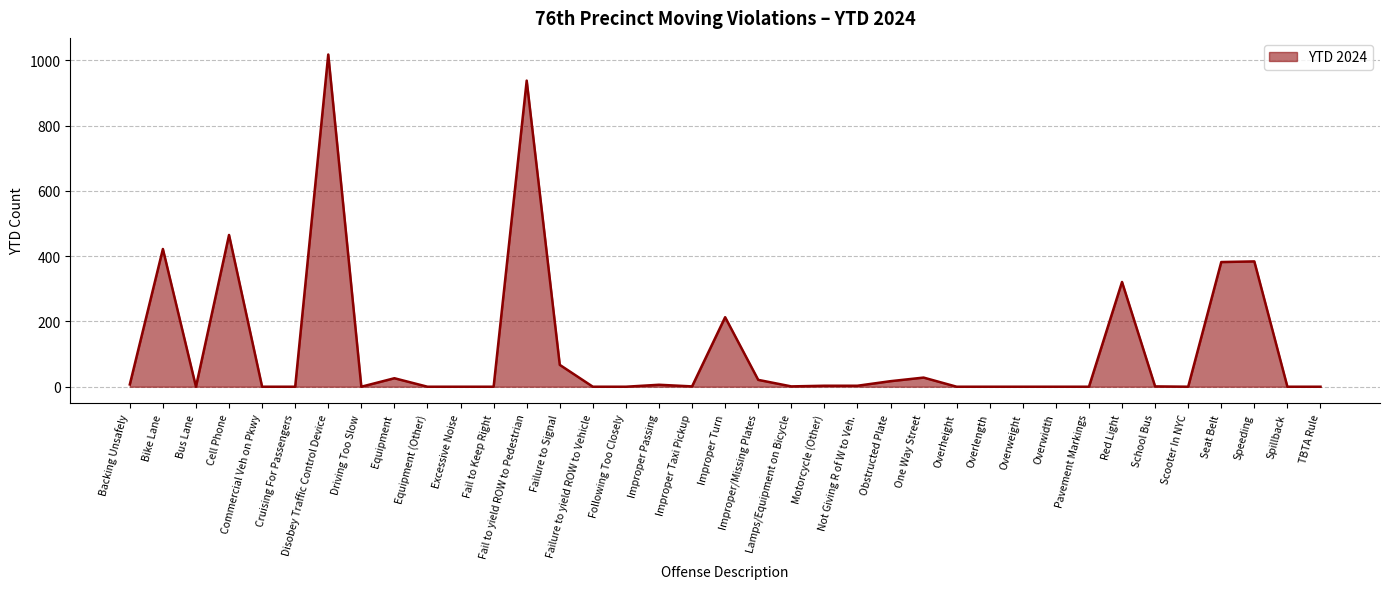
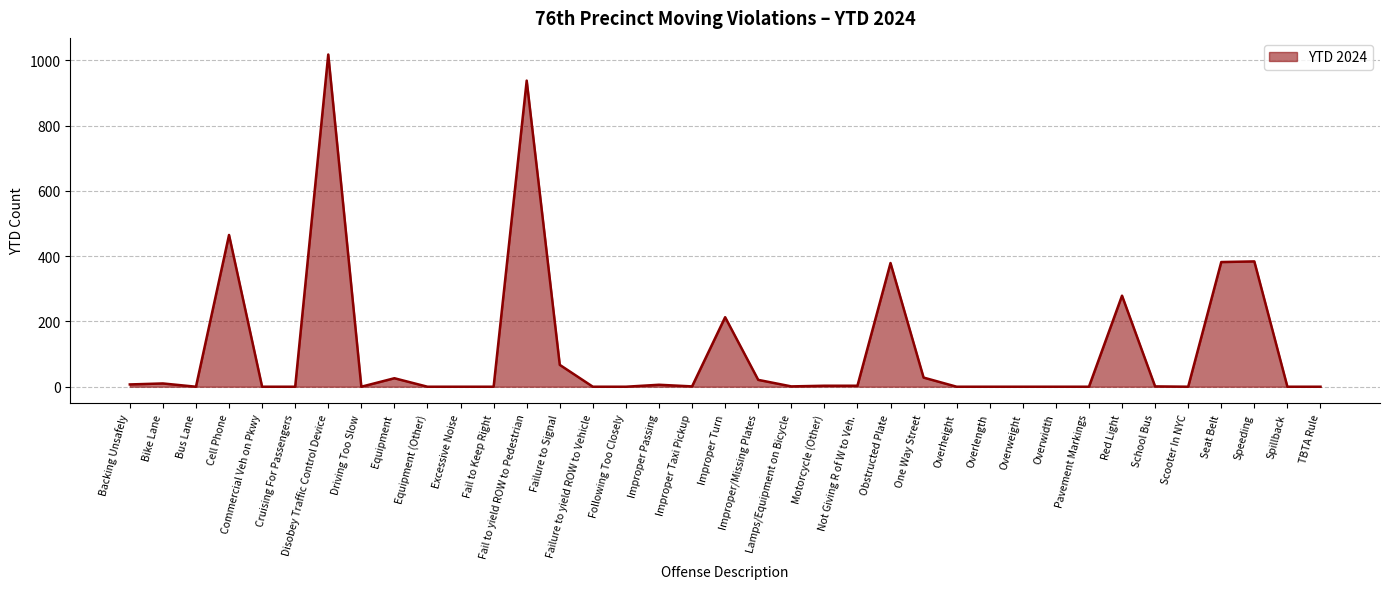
Bike Lane: 420 -> 10
Obstructed Plate: 20 -> 380
Red Light: 320 -> 280
